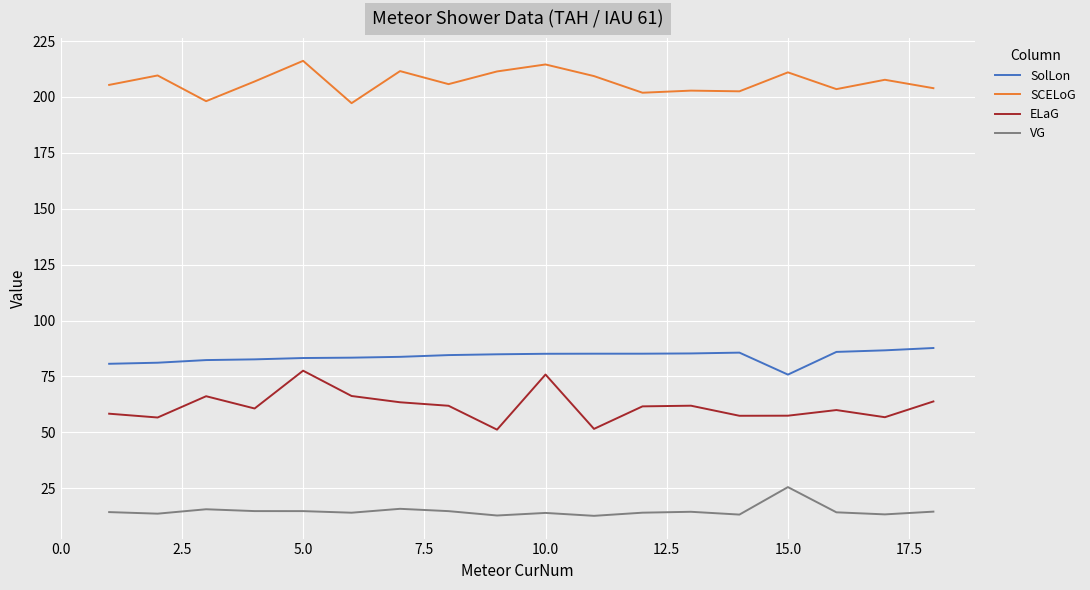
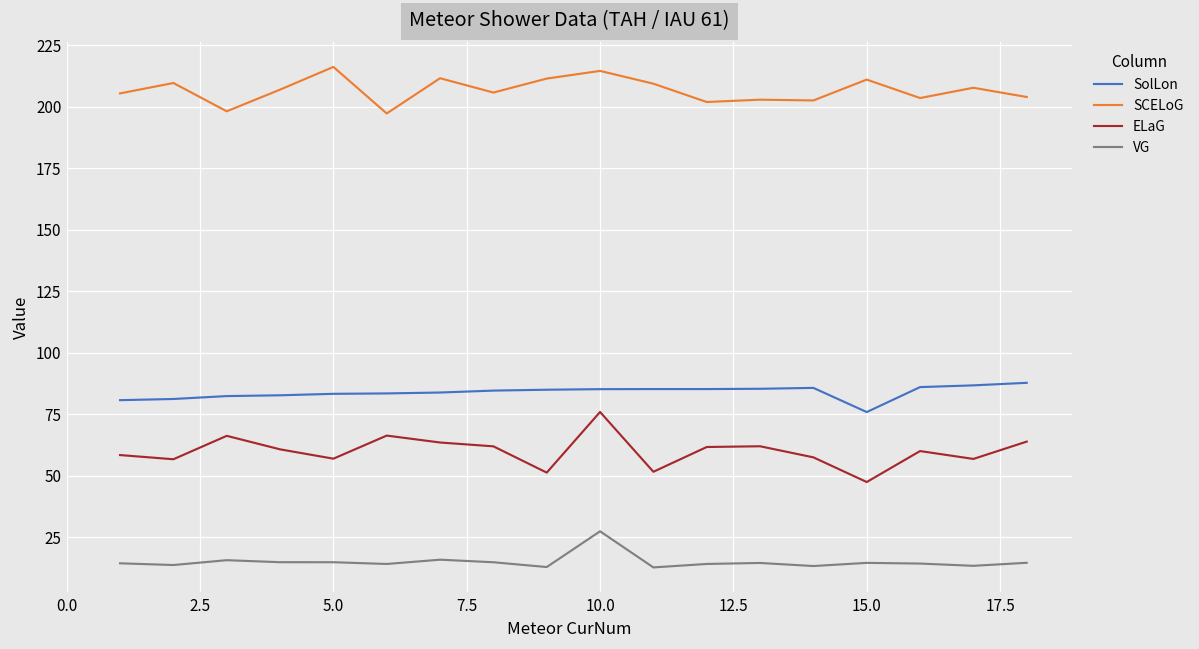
ELaG, 5.0: 78 -> 57
VG, 10.0: 14 -> 27
ELaG, 15.0: 57 -> 47
VG, 15.0: 26 -> 15
